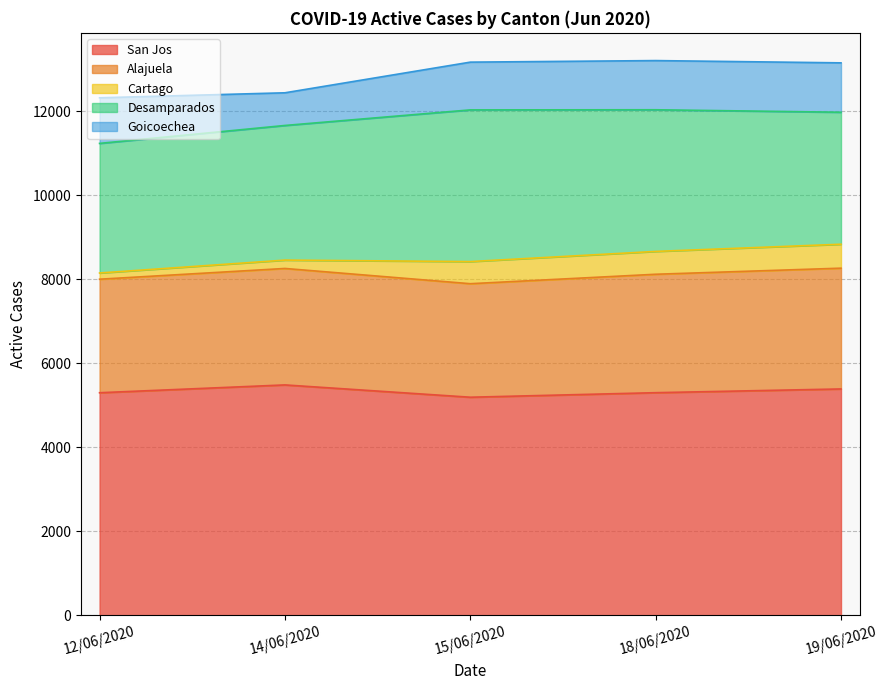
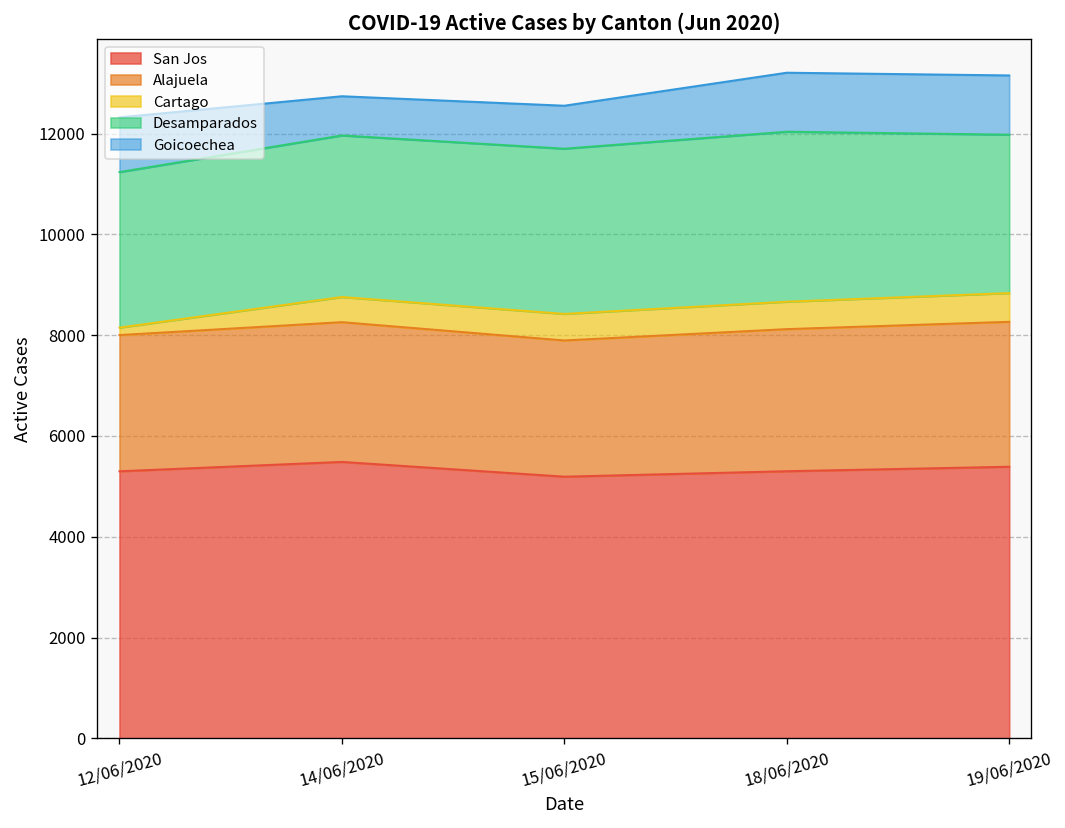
Cartago, 14/06/2020: 200 -> 500
Desamparados, 15/06/2020: 3600 -> 3300
Goicoechea, 15/06/2020: 1100 -> 900
